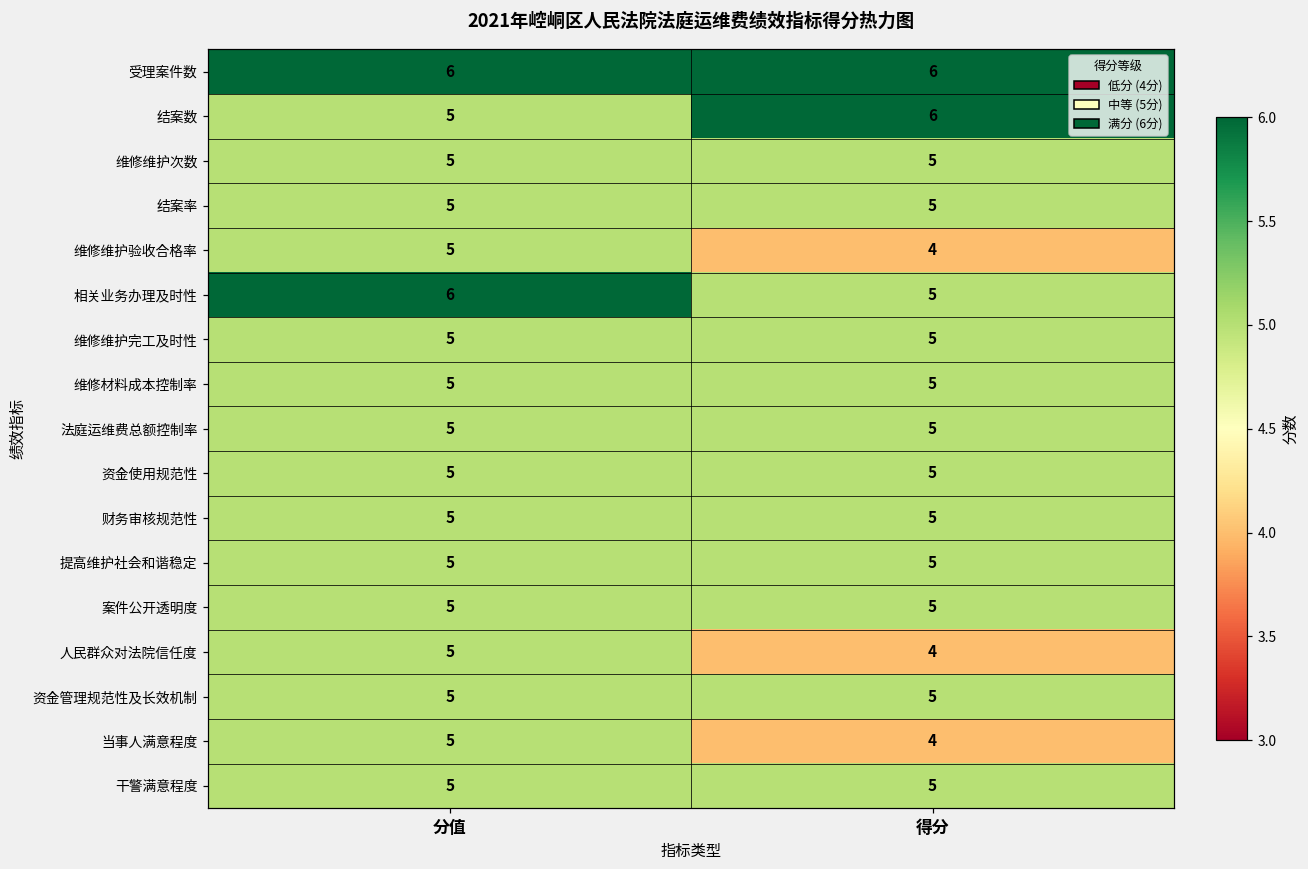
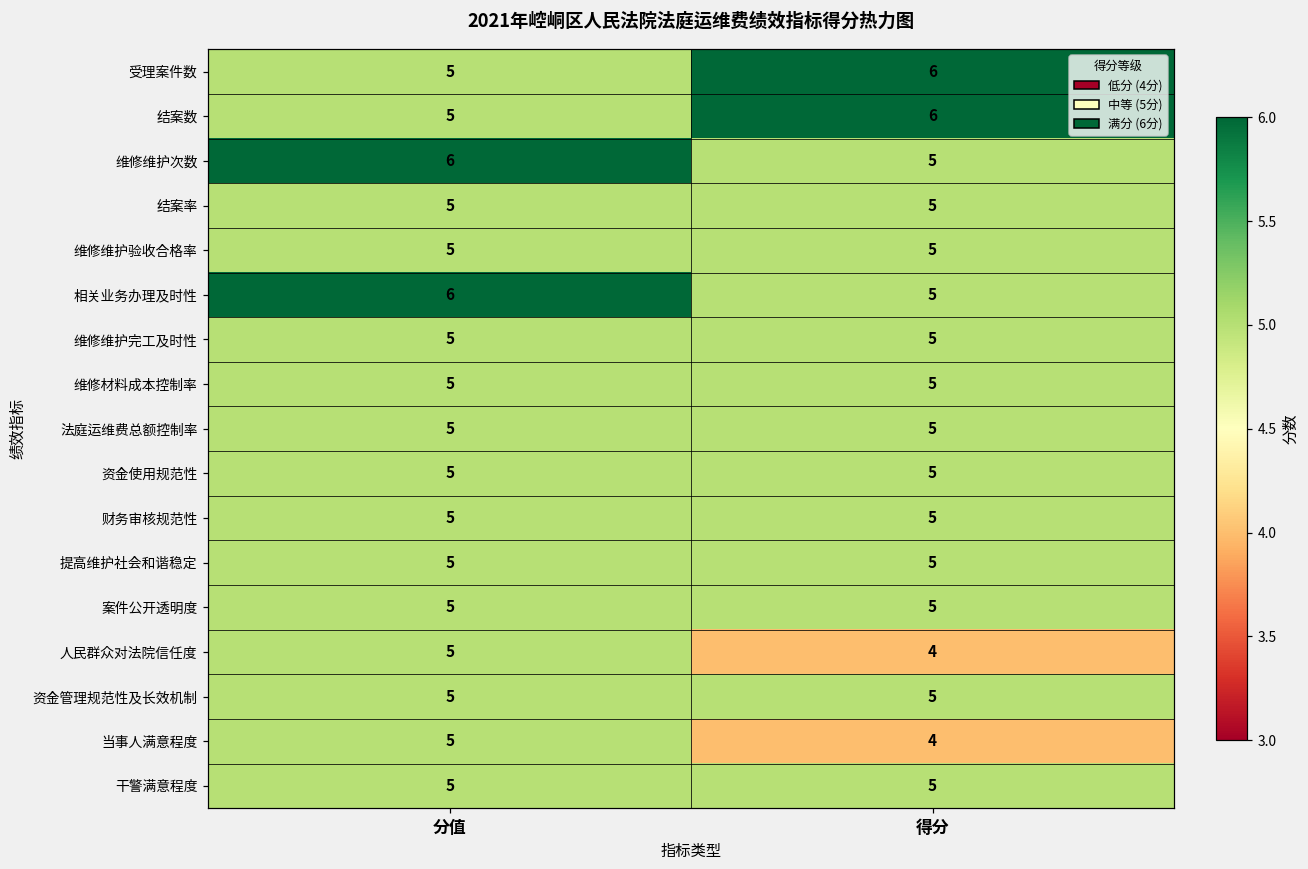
受理案件数, 分值: 6 -> 5
维修维护次数, 分值: 5 -> 6
维修维护验收合格率, 得分: 4 -> 5
